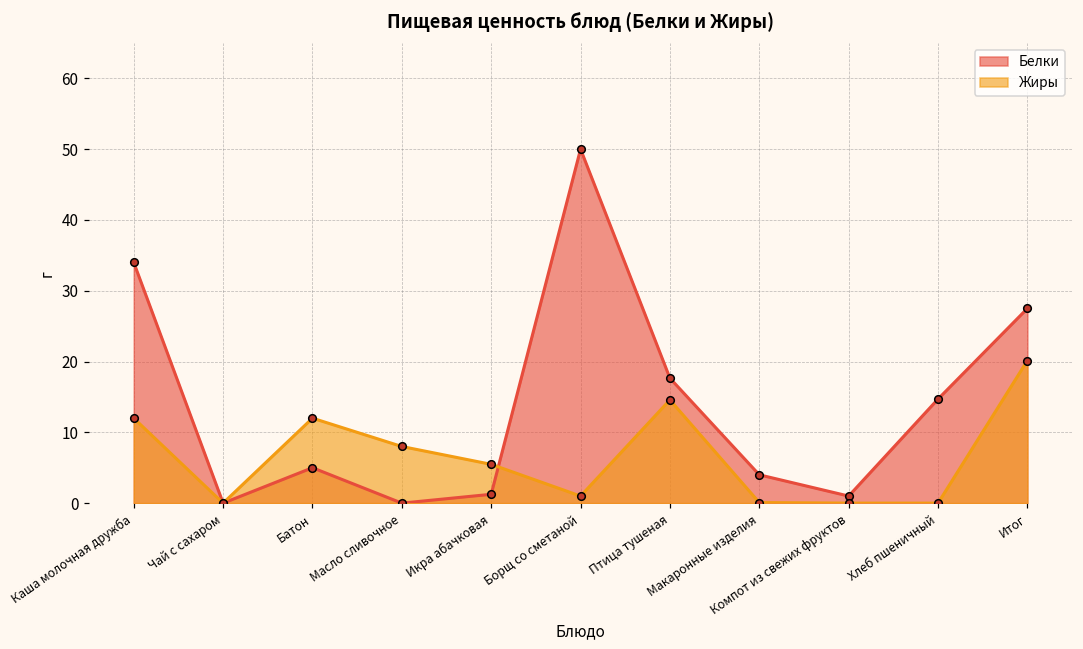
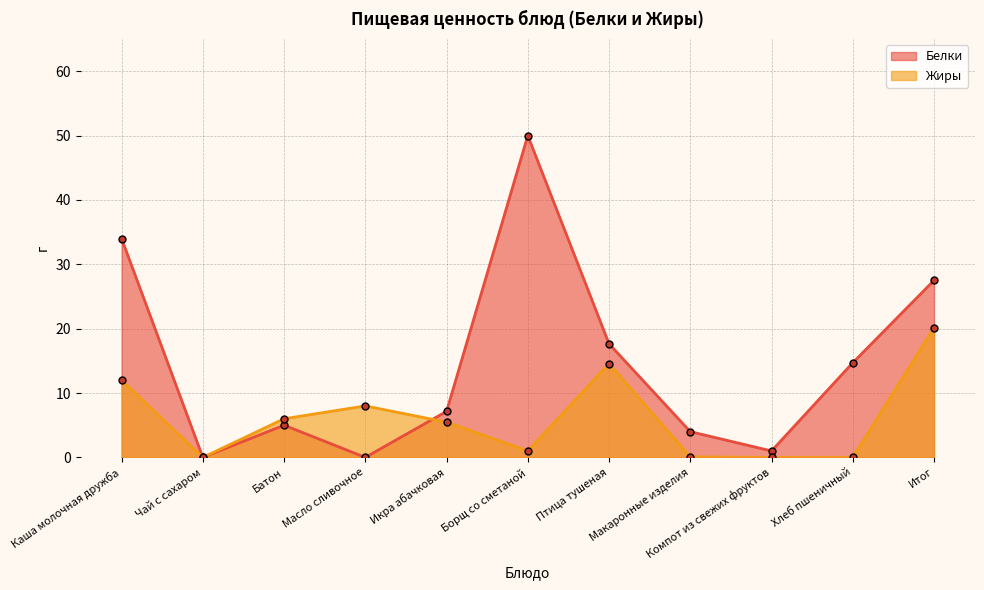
Жиры, Батон: 12 -> 6
Белки, Икра абачковая: 1 -> 7
